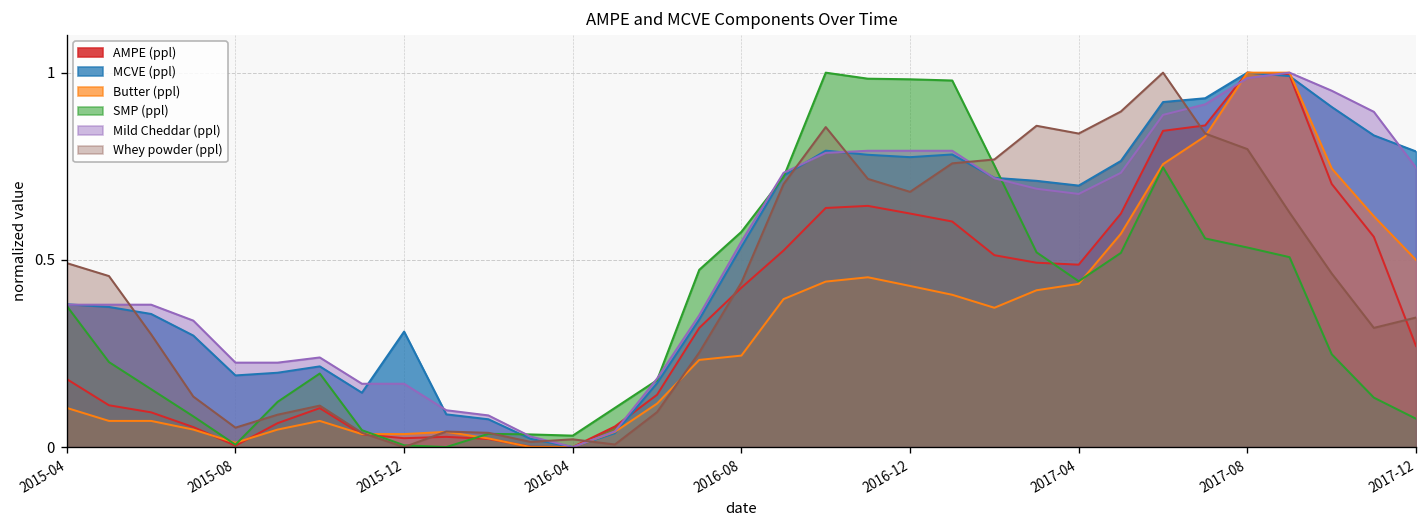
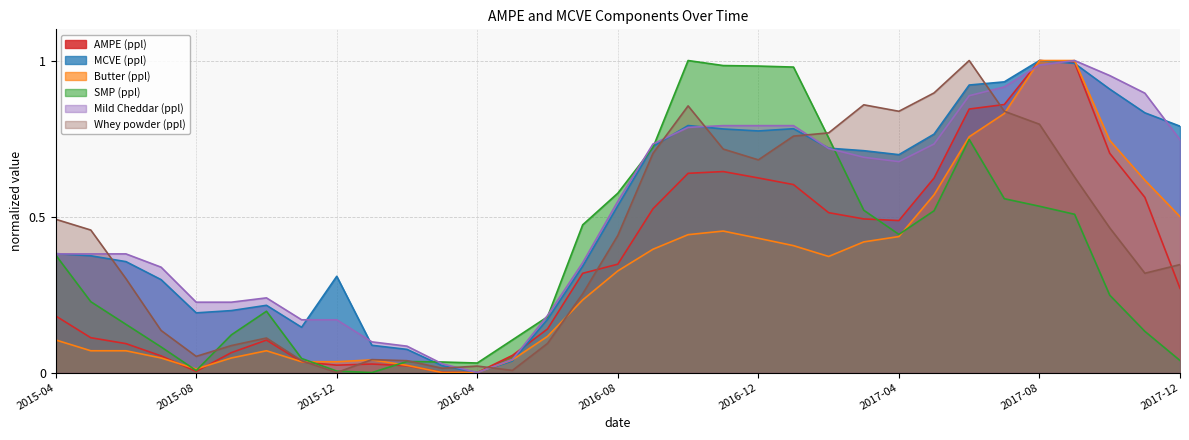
AMPE (ppl), 2016-08: 0.43 -> 0.35
Butter (ppl), 2016-08: 0.24 -> 0.33
SMP (ppl), 2017-12: 0.08 -> 0.04
